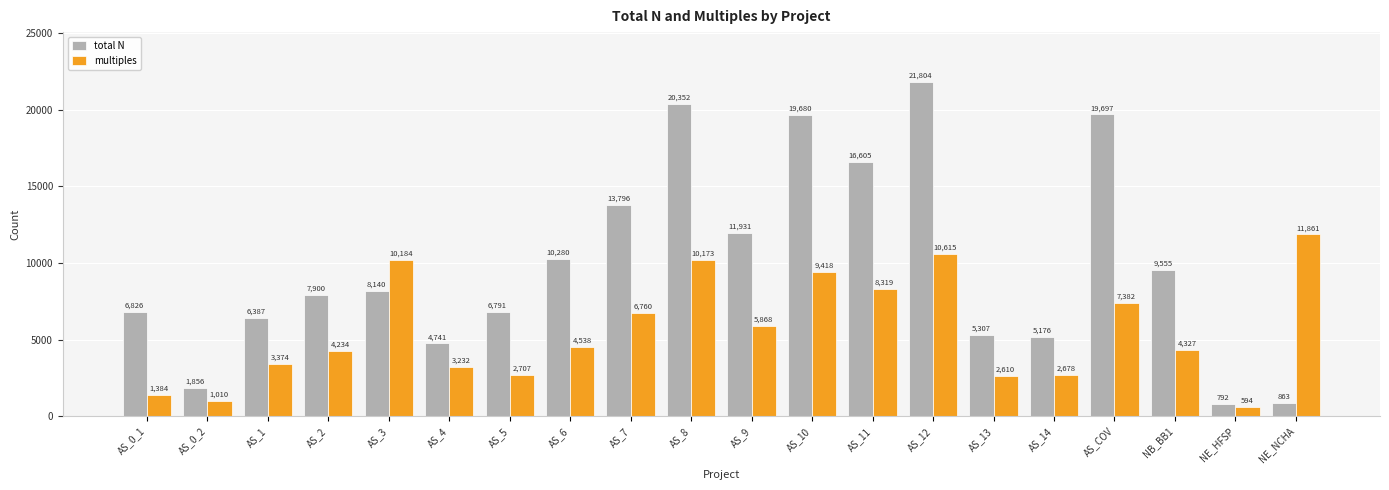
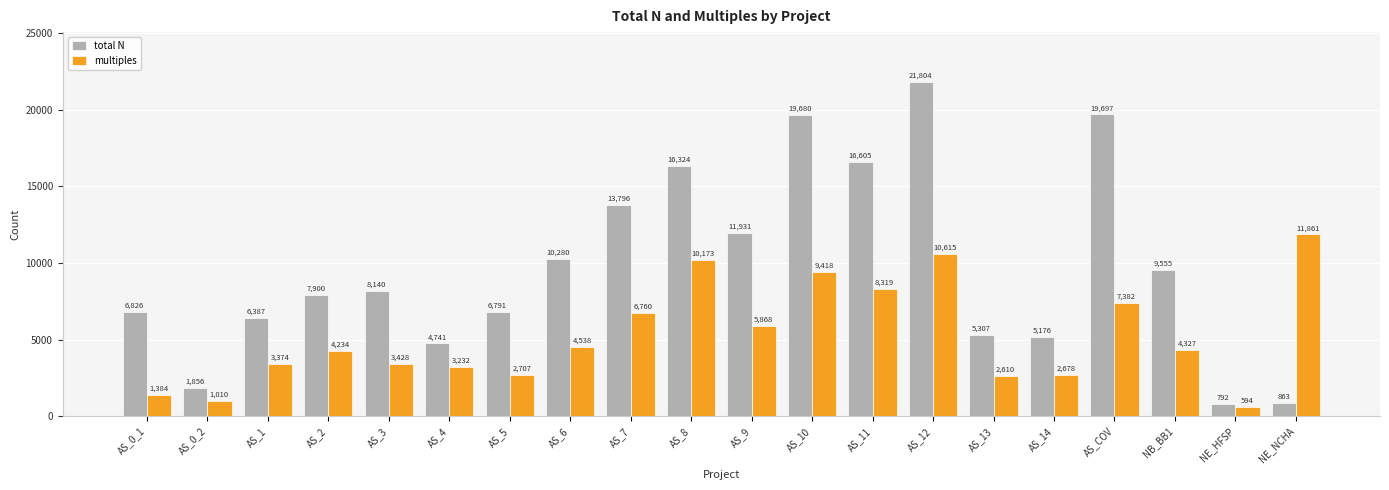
multiples, AS_3: 10,184 -> 3,428
total N, AS_8: 20,352 -> 16,324
